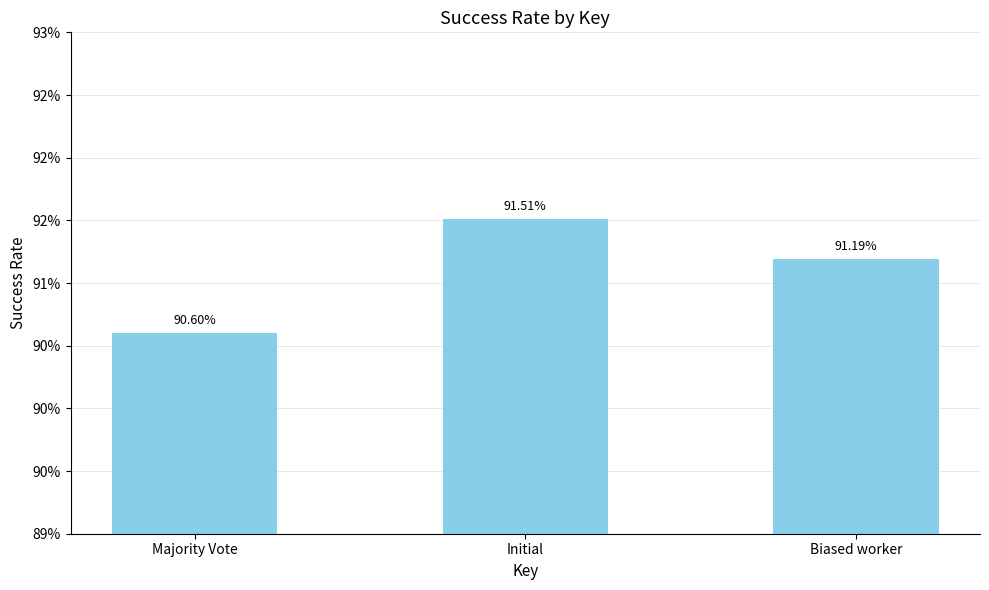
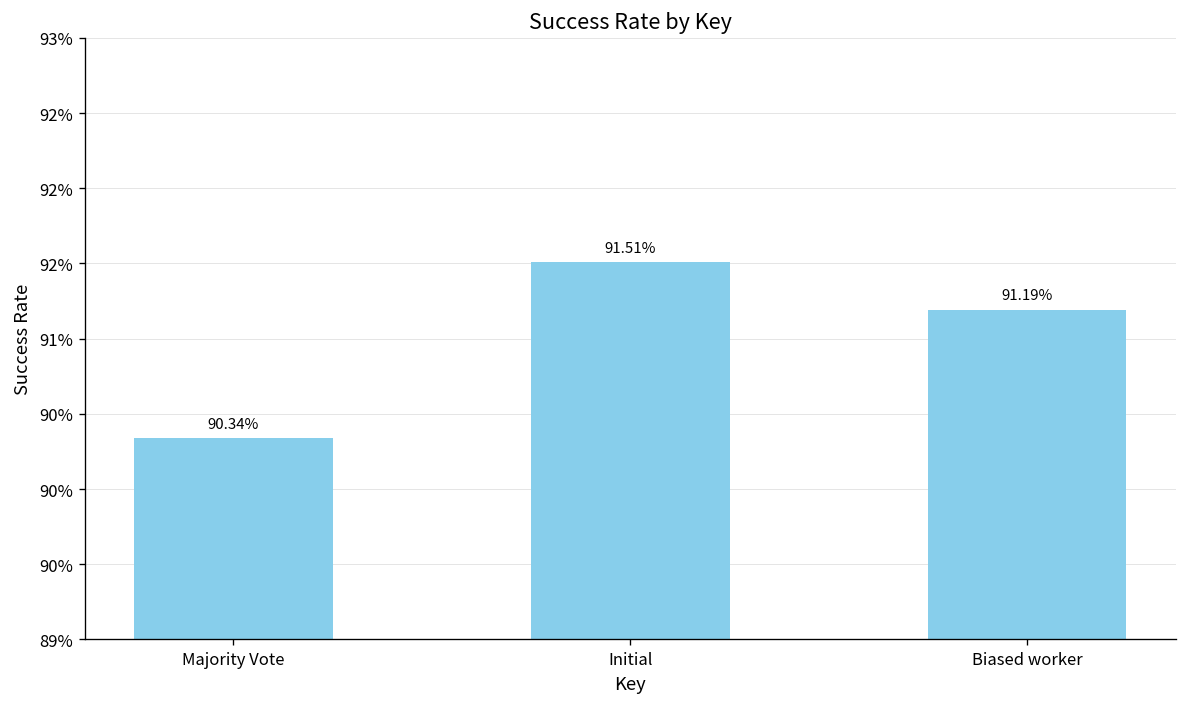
Majority Vote: 90.60% -> 90.34%
